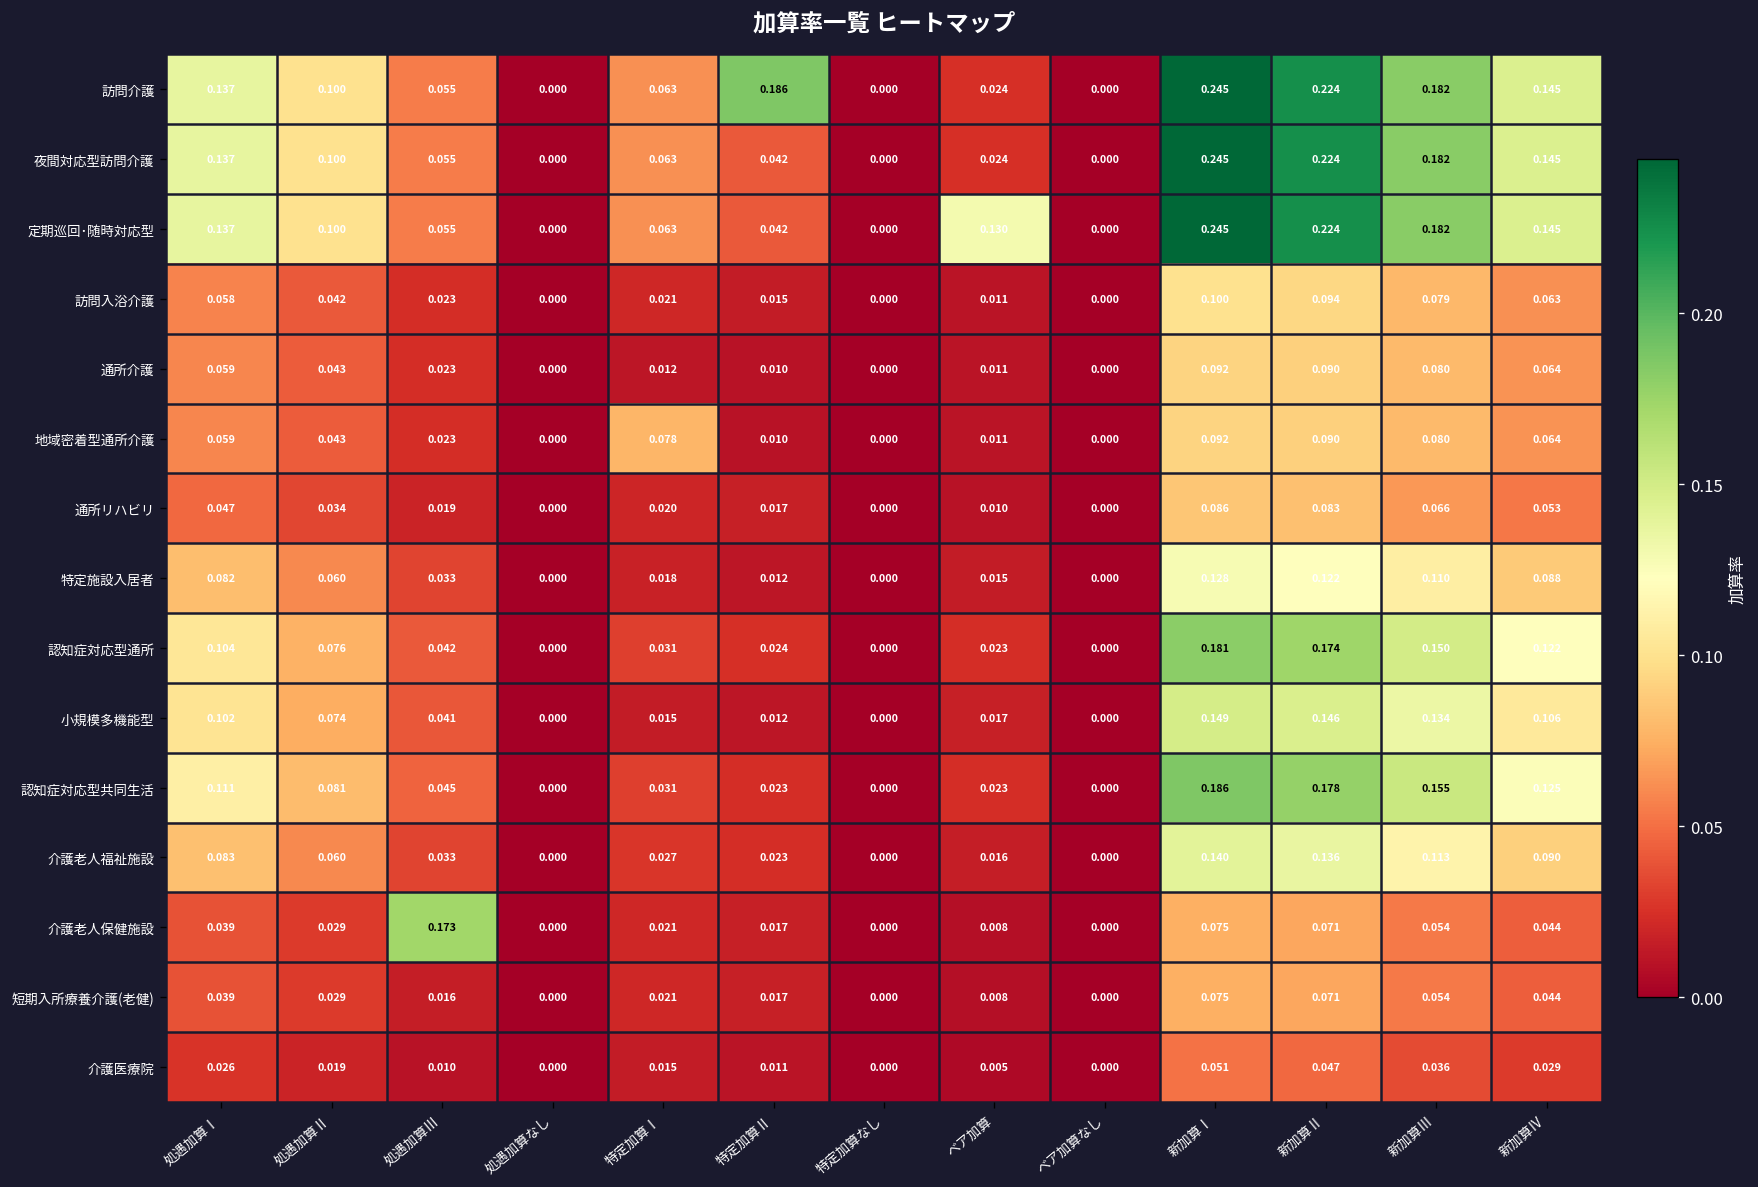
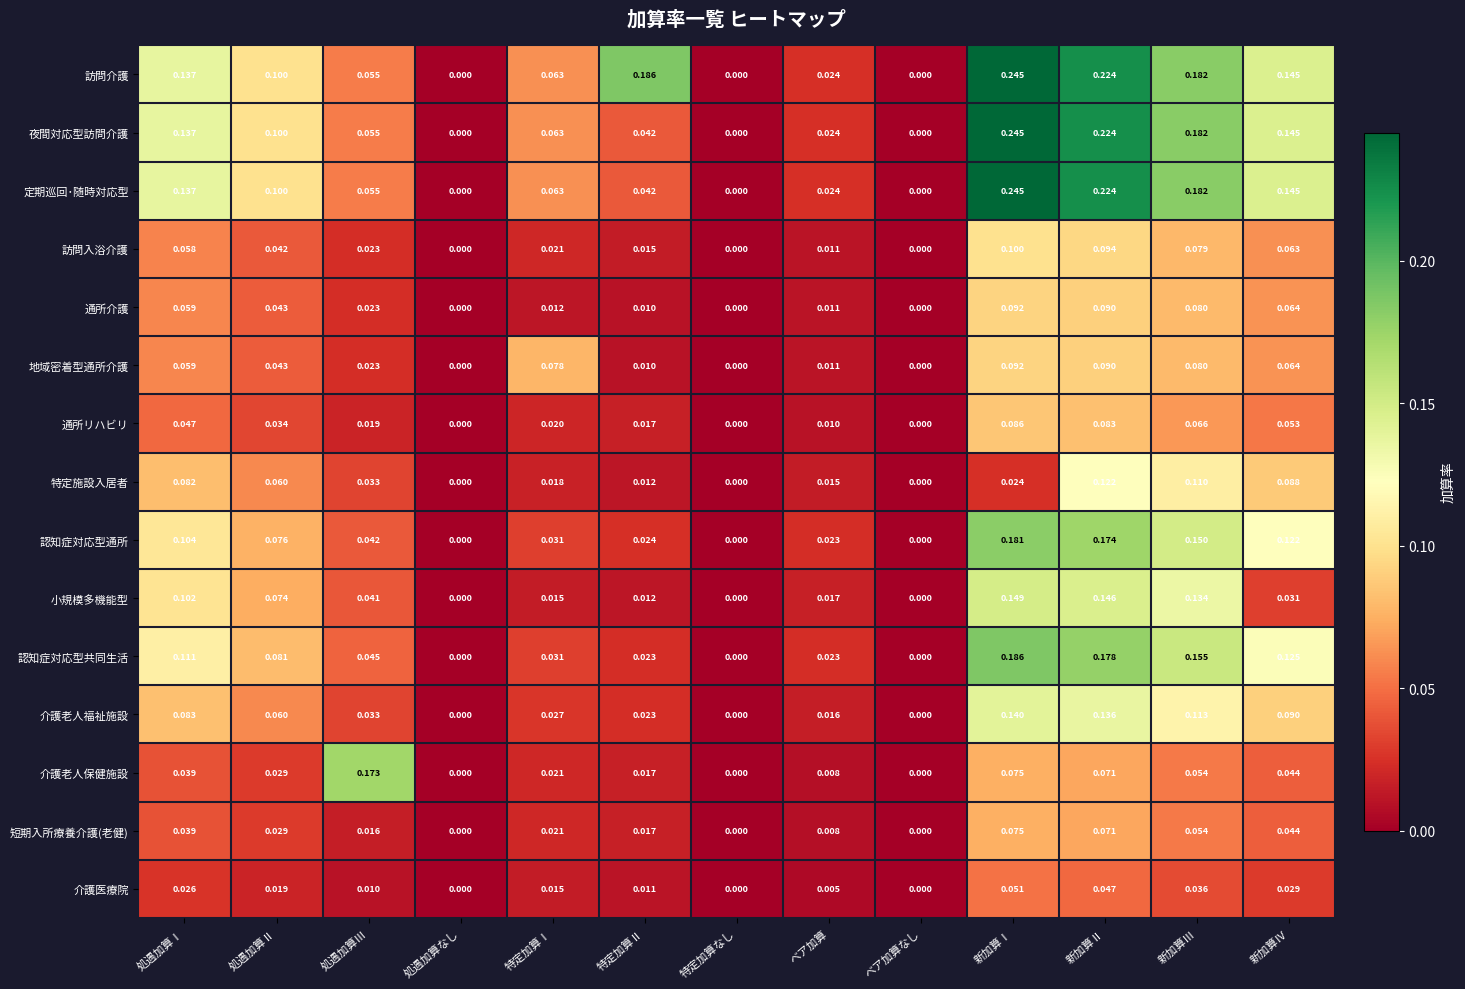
定期巡回･随時対応型, ベア加算: 0.130 -> 0.024
特定施設入居者, 新加算Ⅰ: 0.128 -> 0.024
小規模多機能型, 新加算Ⅳ: 0.106 -> 0.031
